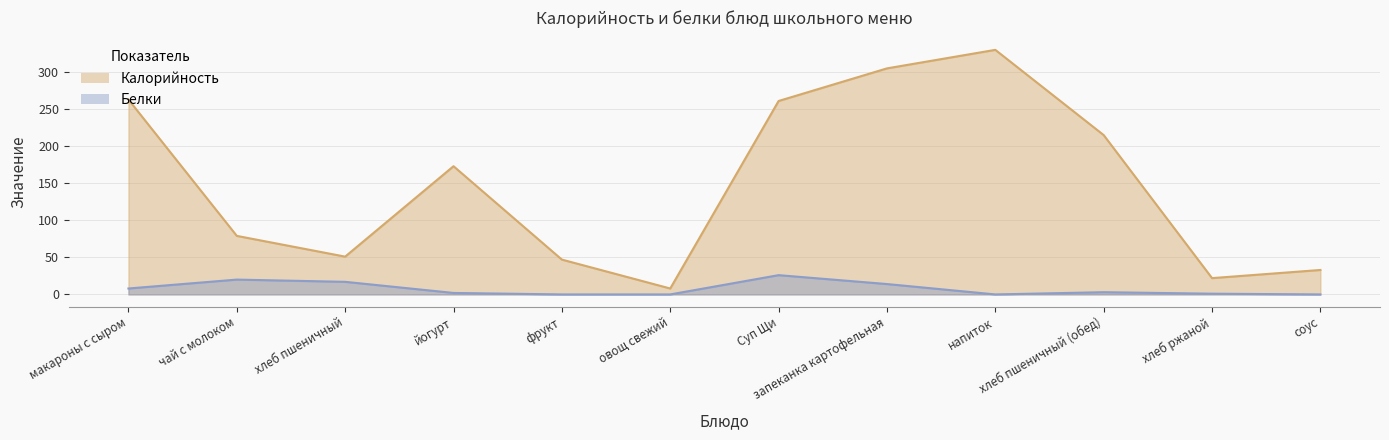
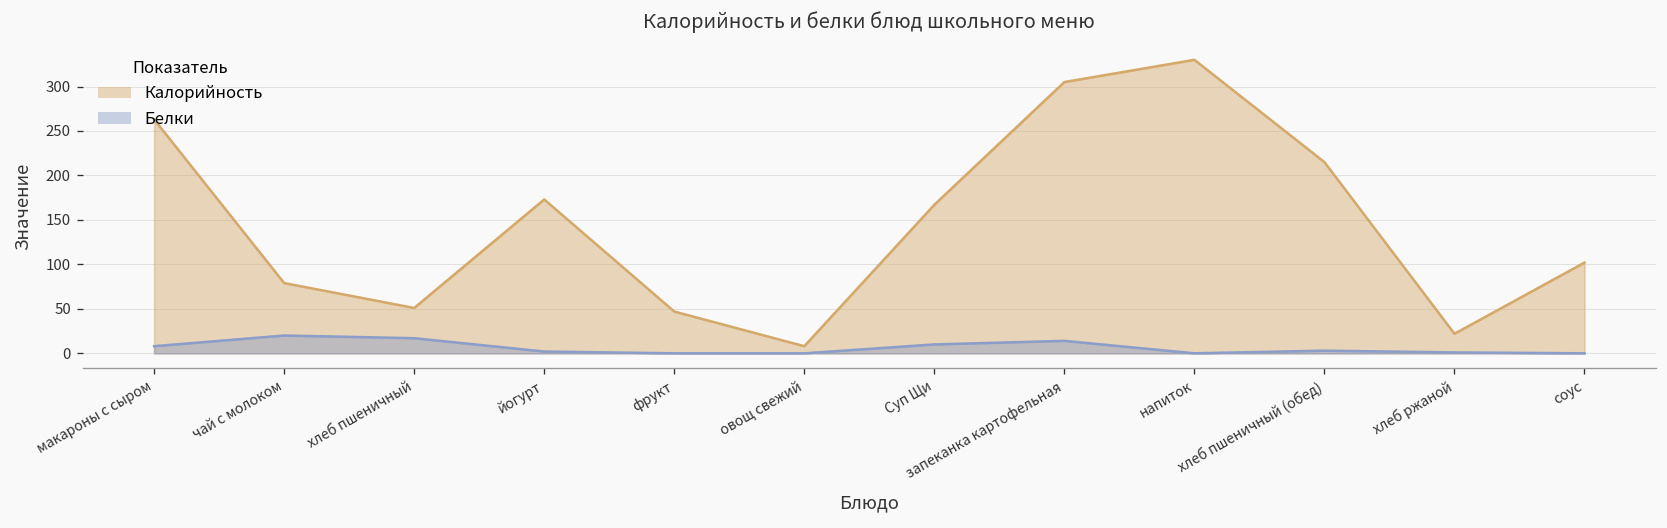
Калорийность, Суп Щи: 260 -> 170
Белки, Суп Щи: 30 -> 10
Калорийность, соус: 30 -> 100
